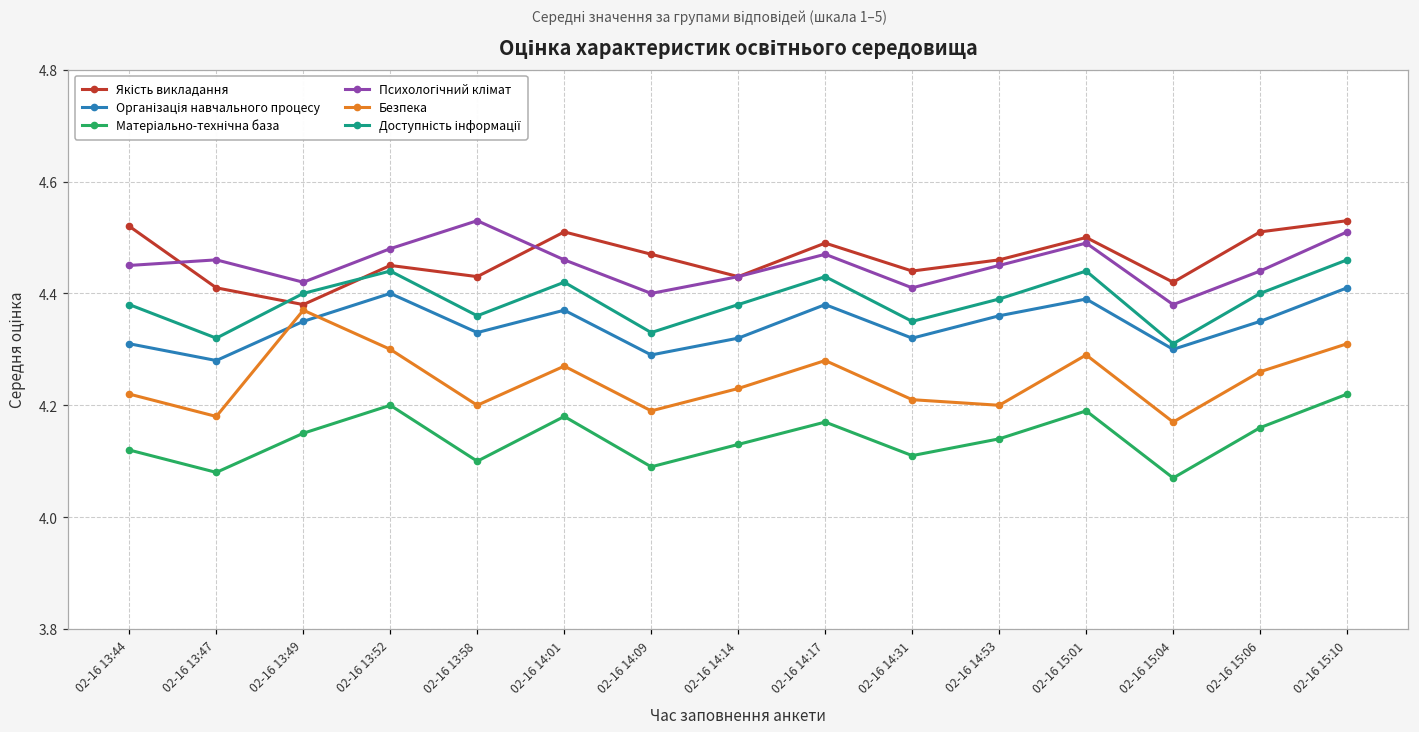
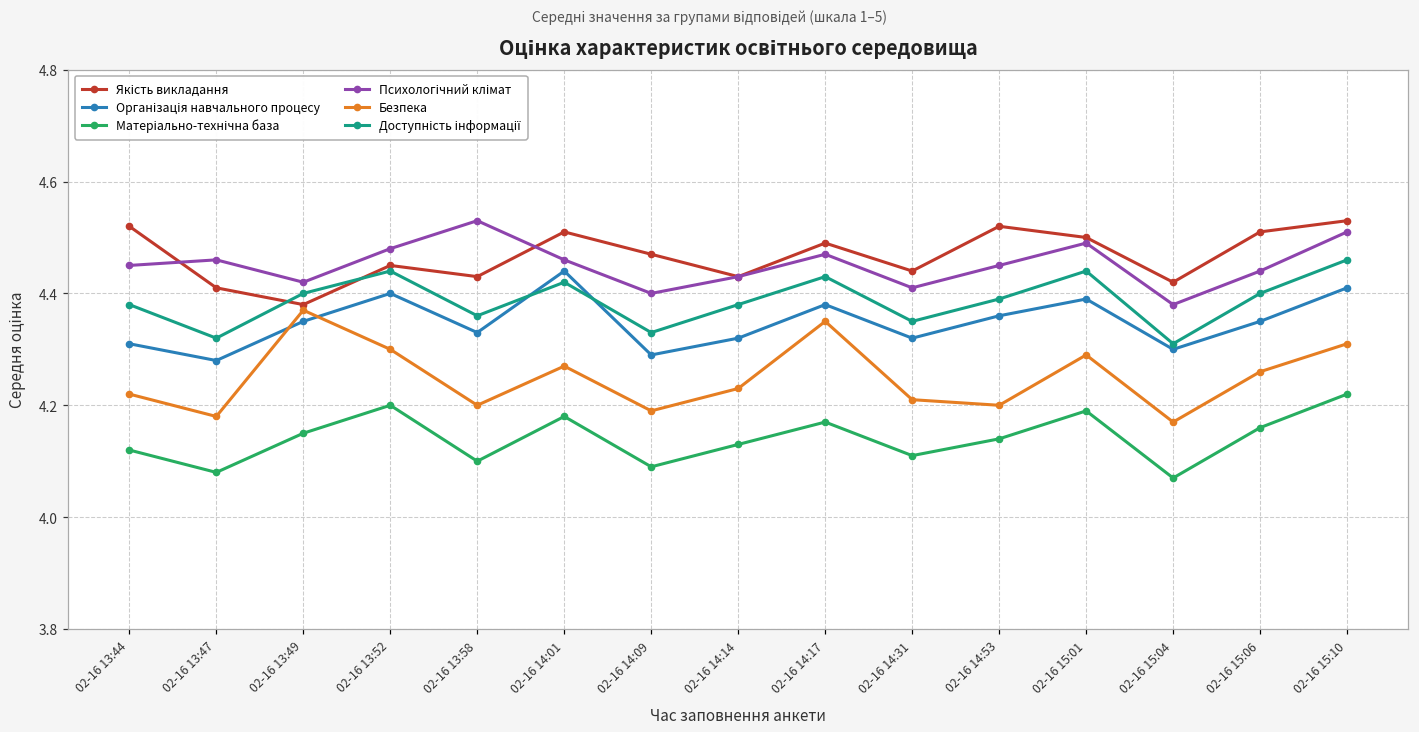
Організація навчального процесу, 02-16 14:01: 4.37 -> 4.44
Безпека, 02-16 14:17: 4.28 -> 4.35
Якість викладання, 02-16 14:53: 4.46 -> 4.52
